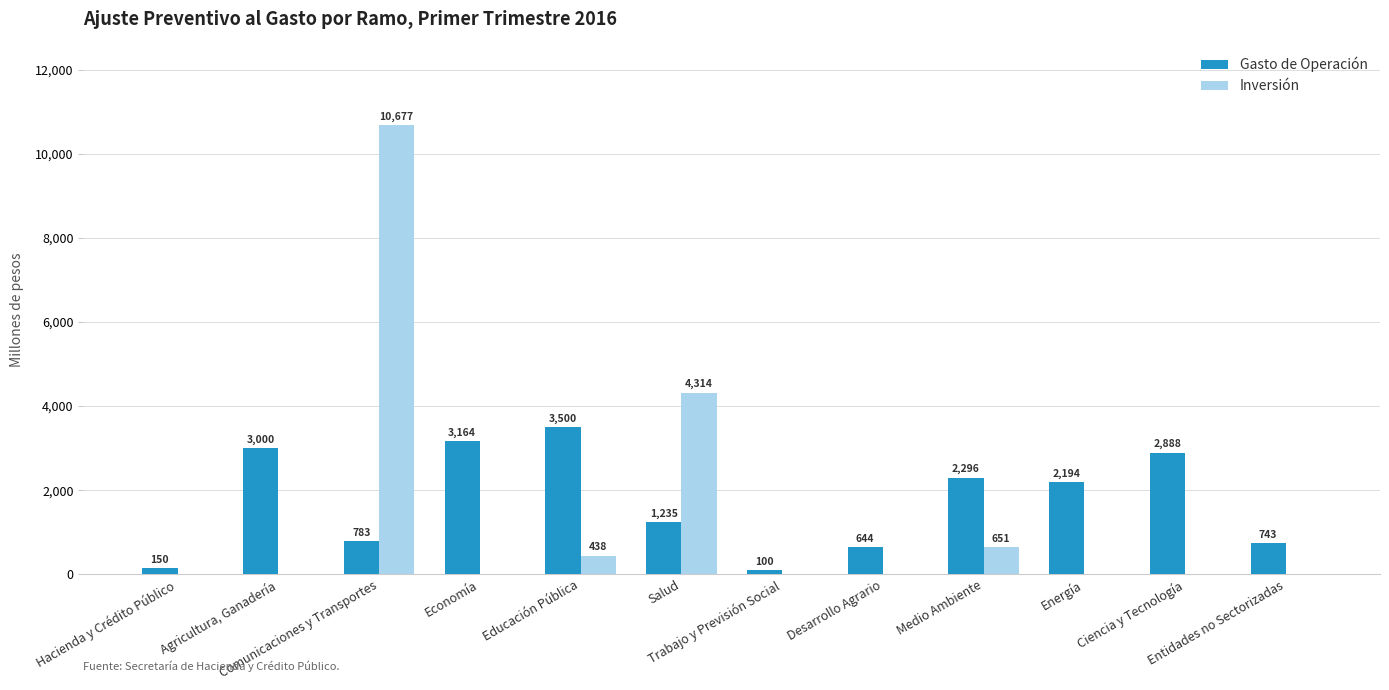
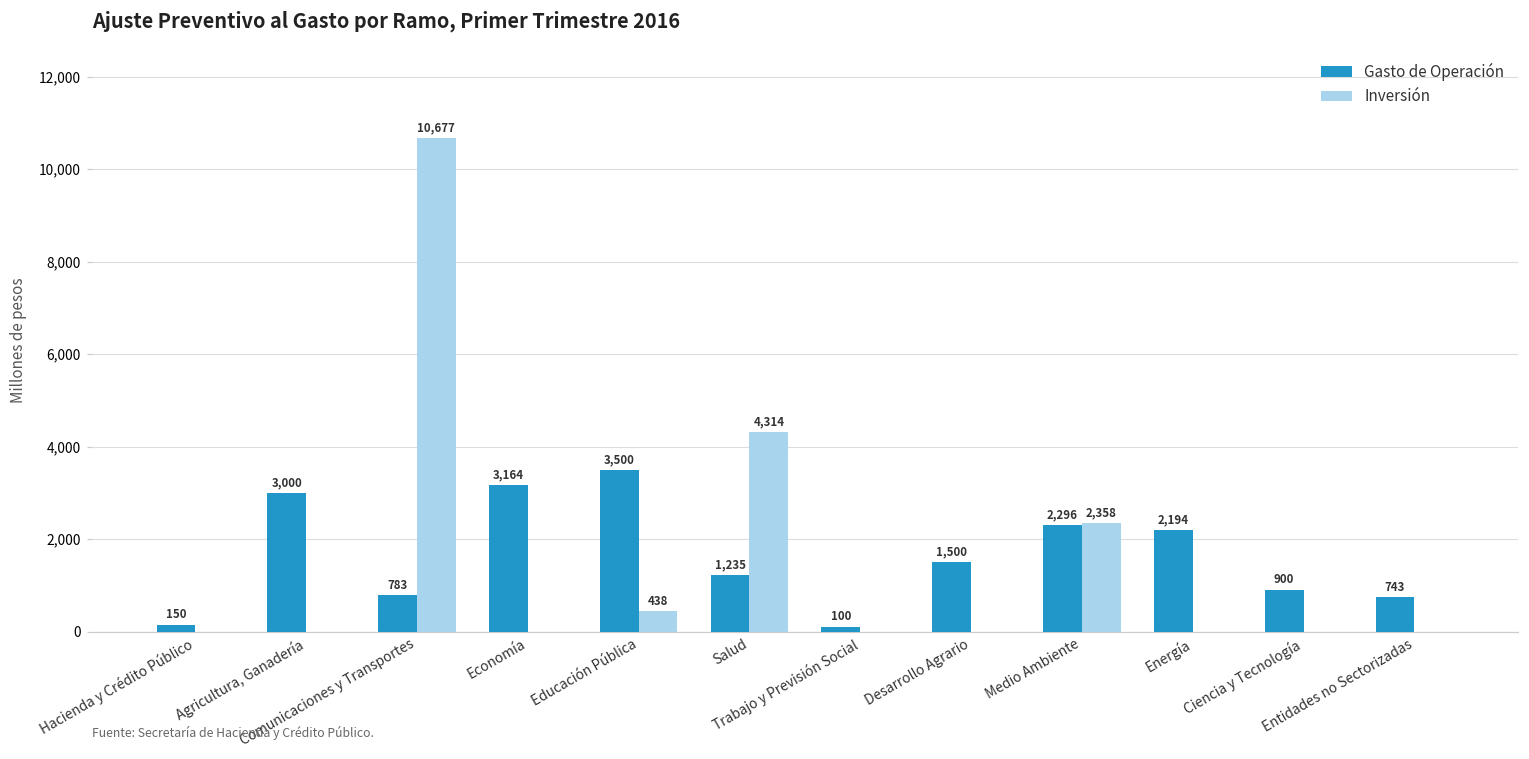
Gasto de Operación, Desarrollo Agrario: 644 -> 1,500
Inversión, Medio Ambiente: 651 -> 2,358
Gasto de Operación, Ciencia y Tecnología: 2,888 -> 900
